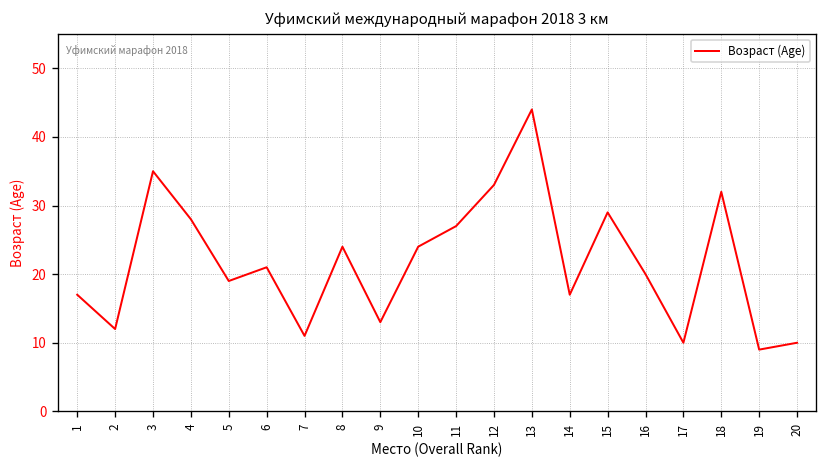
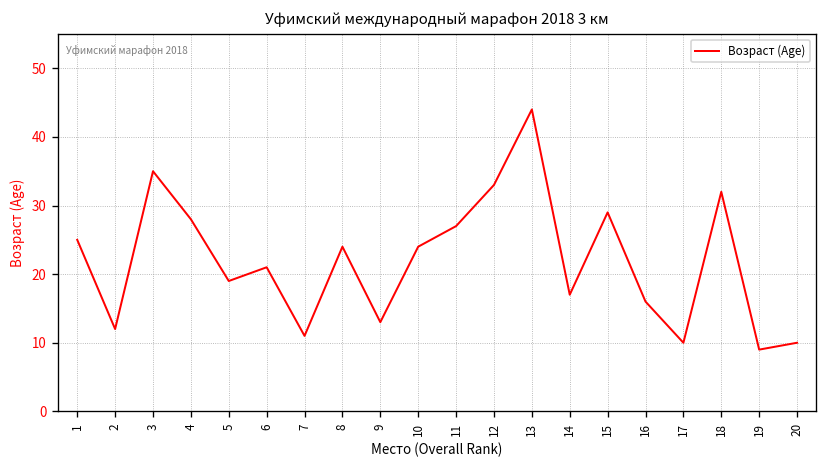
1: 17 -> 25
16: 20 -> 16
